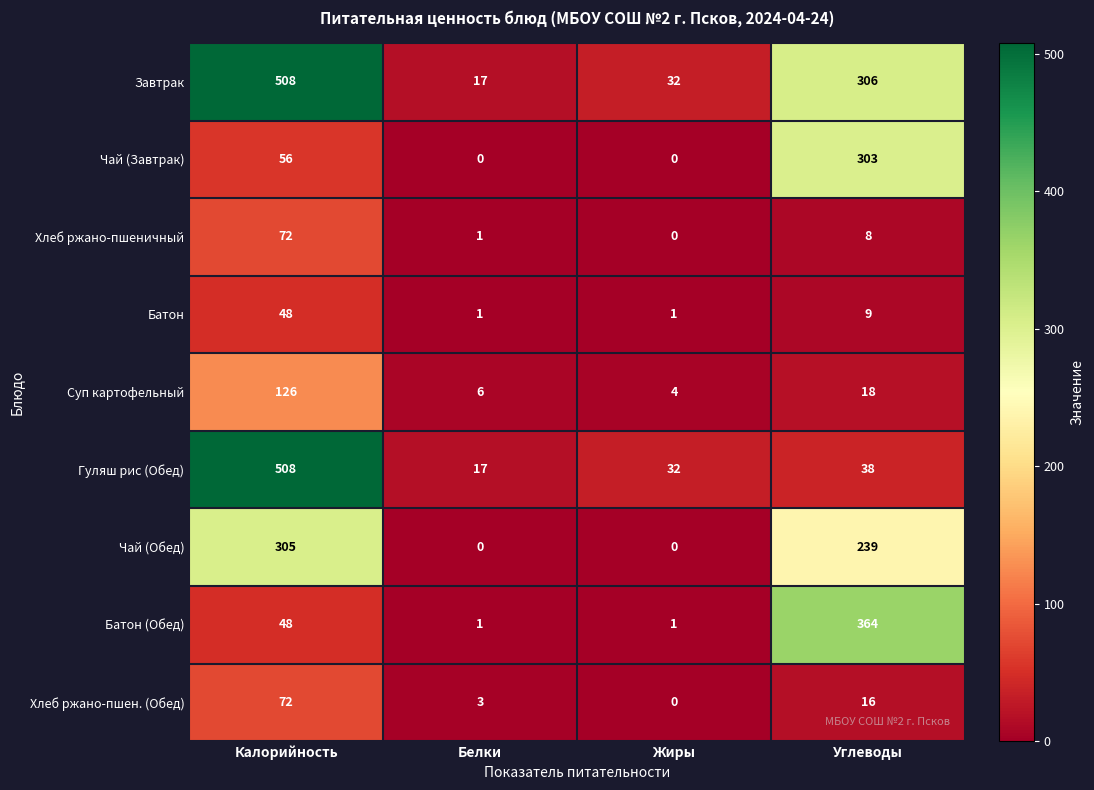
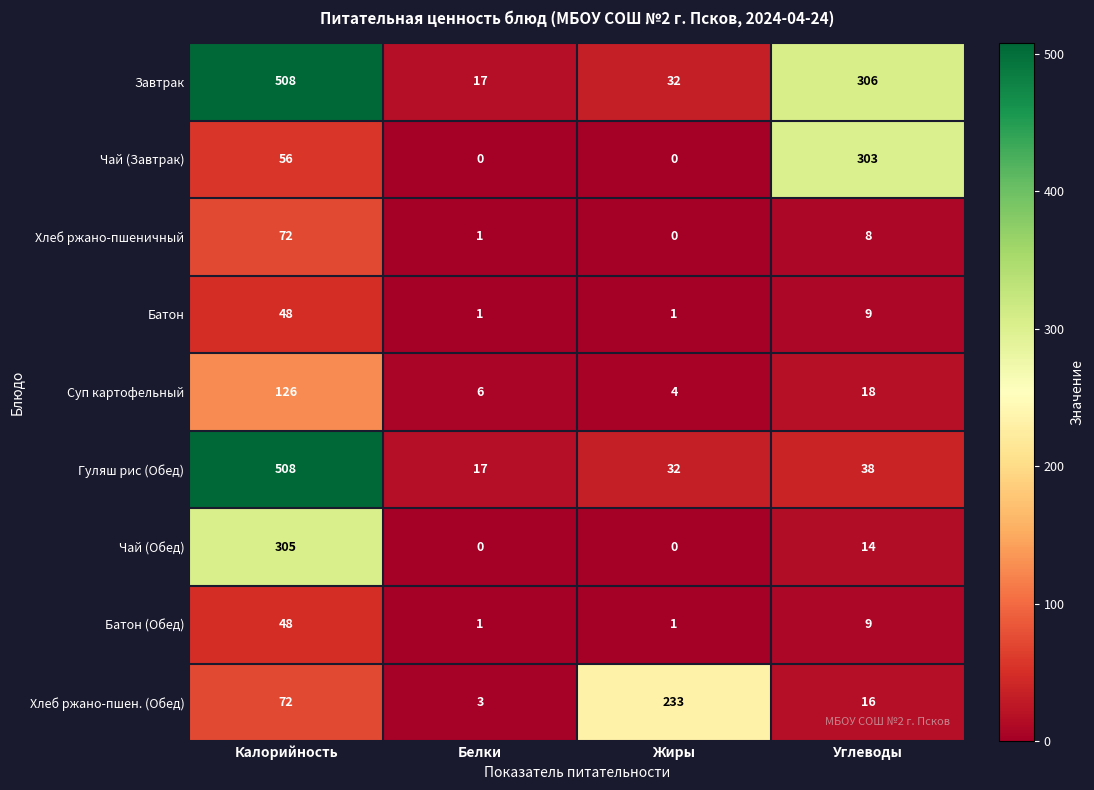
Чай (Обед), Углеводы: 239 -> 14
Батон (Обед), Углеводы: 364 -> 9
Хлеб ржано-пшен. (Обед), Жиры: 0 -> 233
